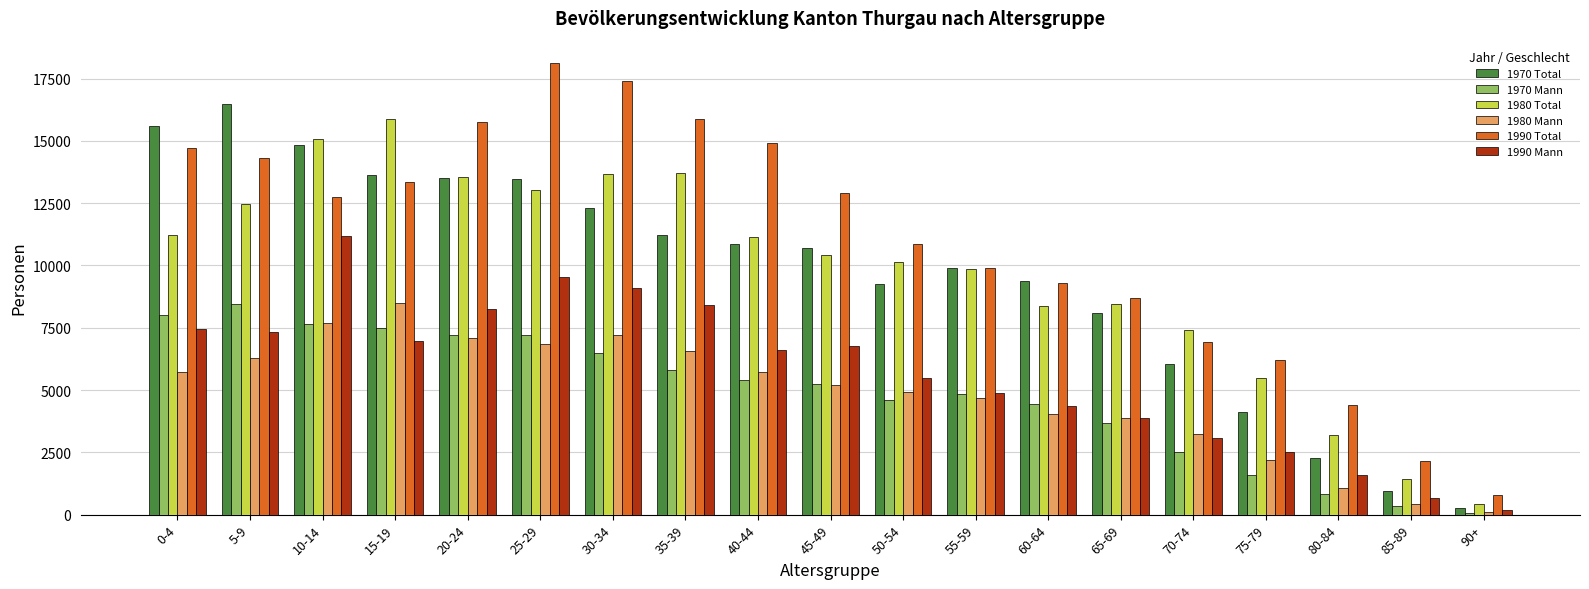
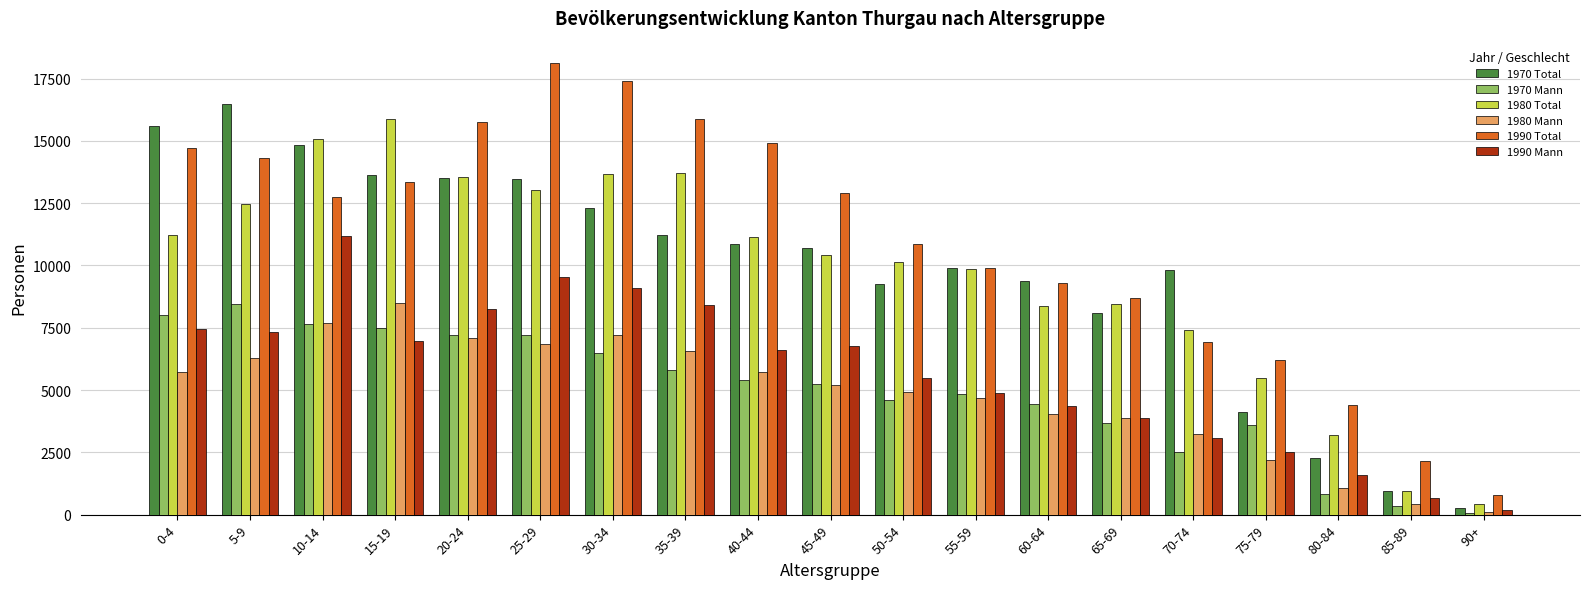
1970 Total, 70-74: 6100 -> 9800
1970 Mann, 75-79: 1600 -> 3600
1980 Total, 85-89: 1400 -> 1000
